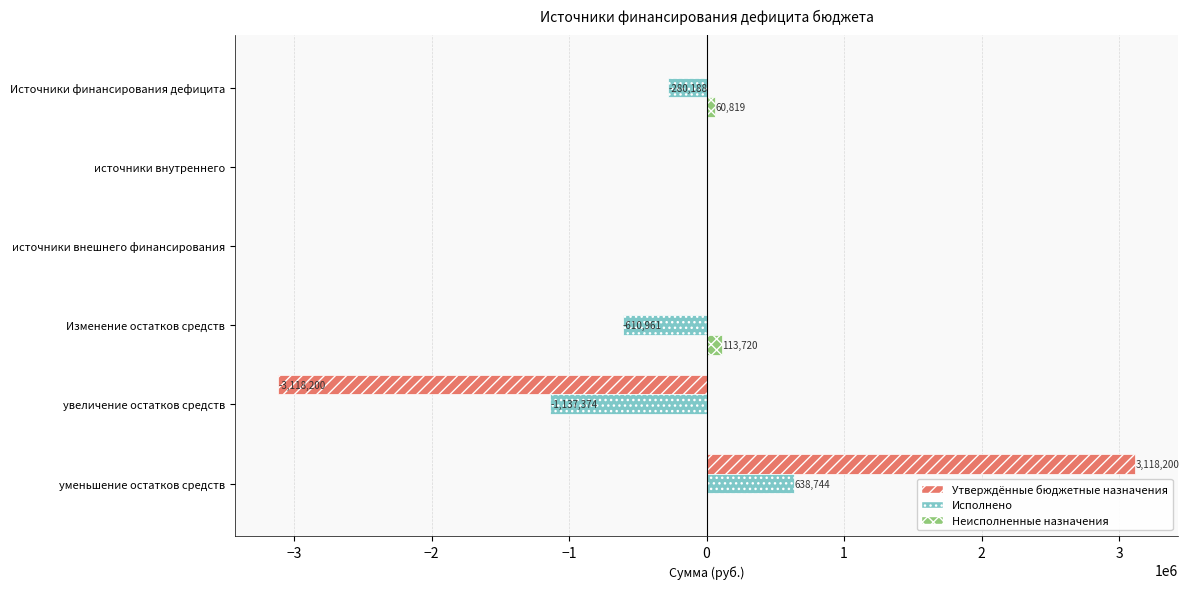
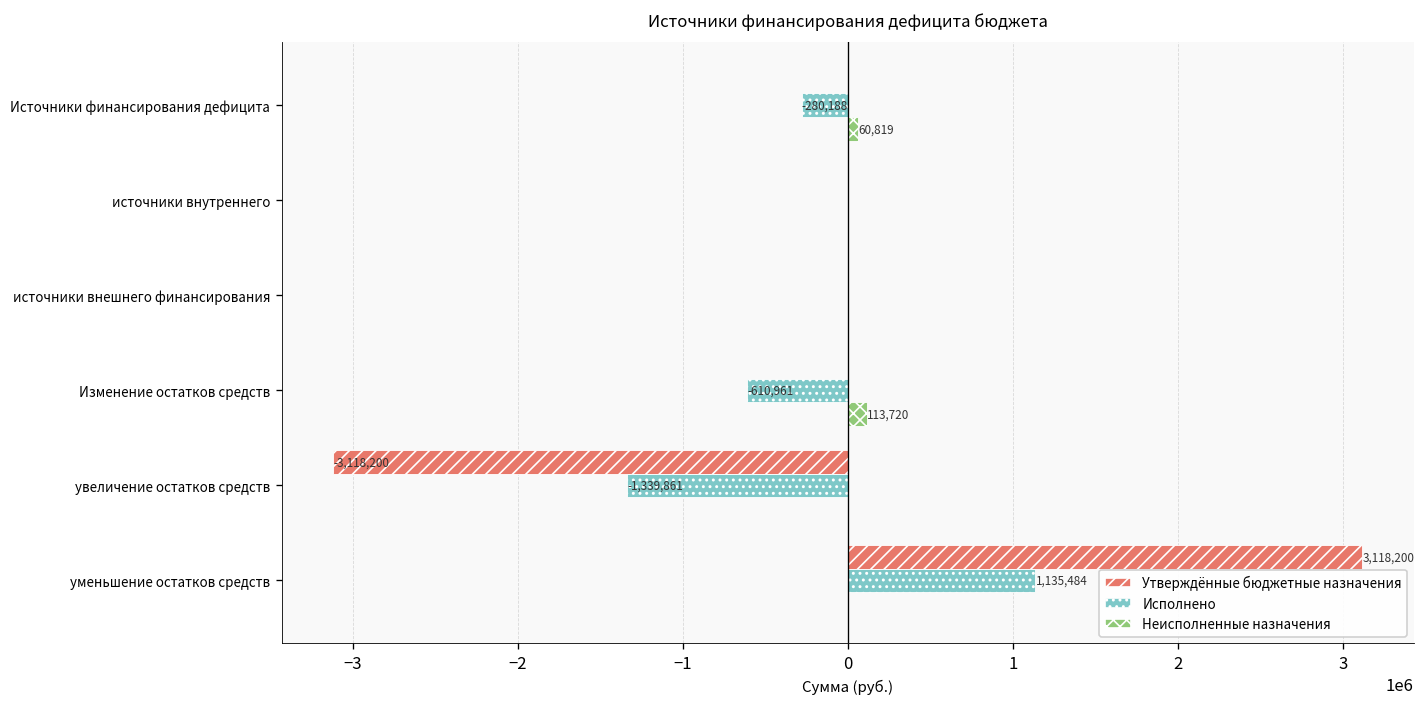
Исполнено, увеличение остатков средств: -1,137,374 -> -1,339,861
Исполнено, уменьшение остатков средств: 638,744 -> 1,135,484
